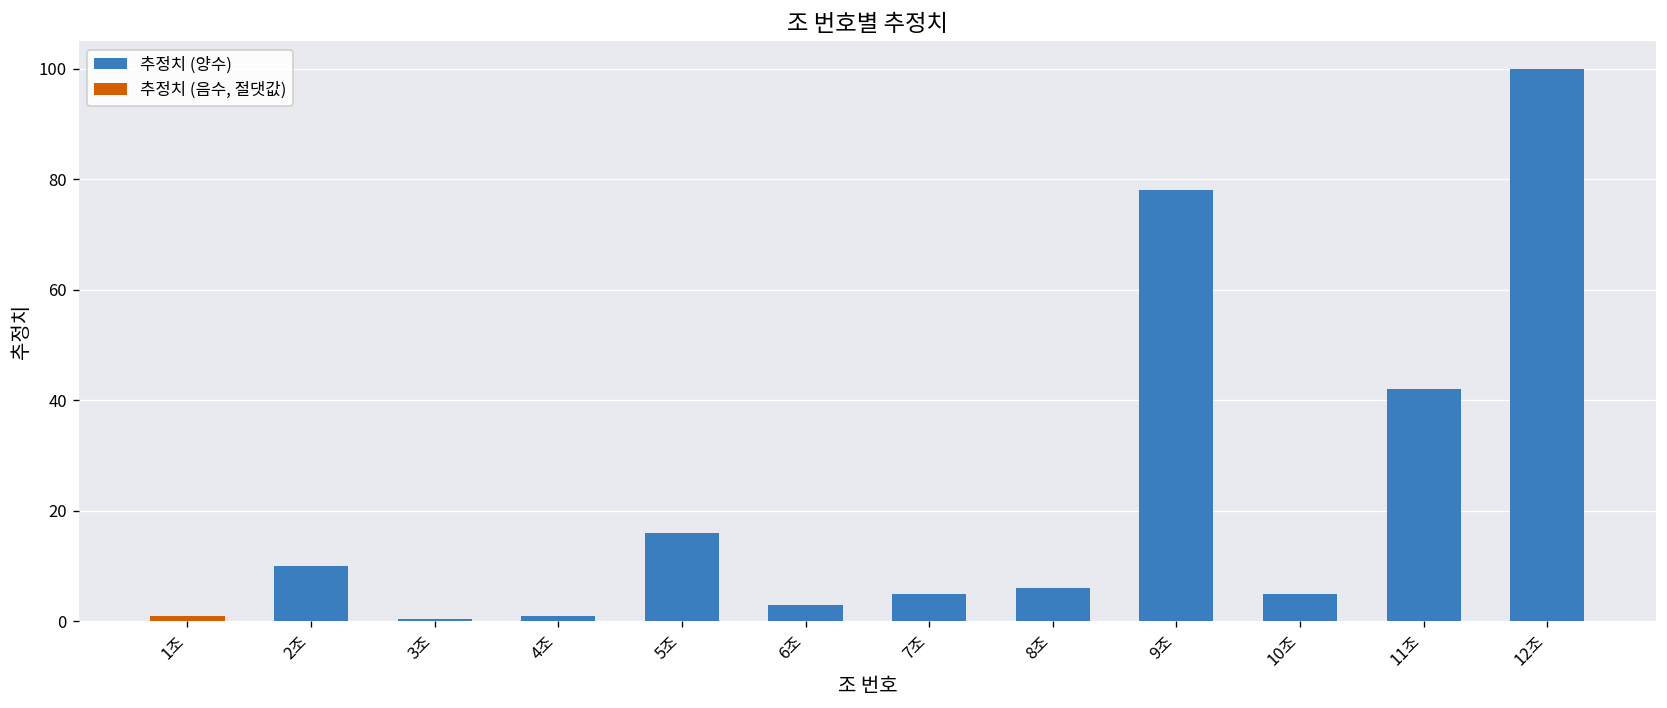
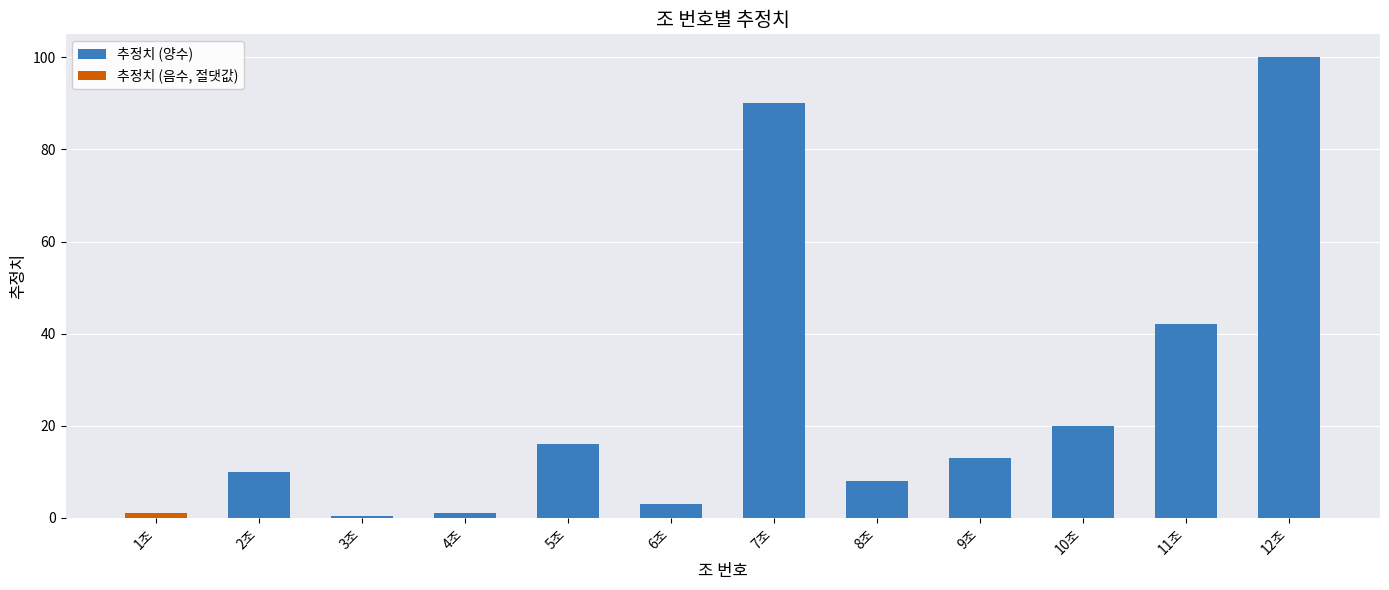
추정치 (양수), 7조: 5 -> 90
추정치 (양수), 8조: 6 -> 8
추정치 (양수), 9조: 78 -> 13
추정치 (양수), 10조: 5 -> 20
